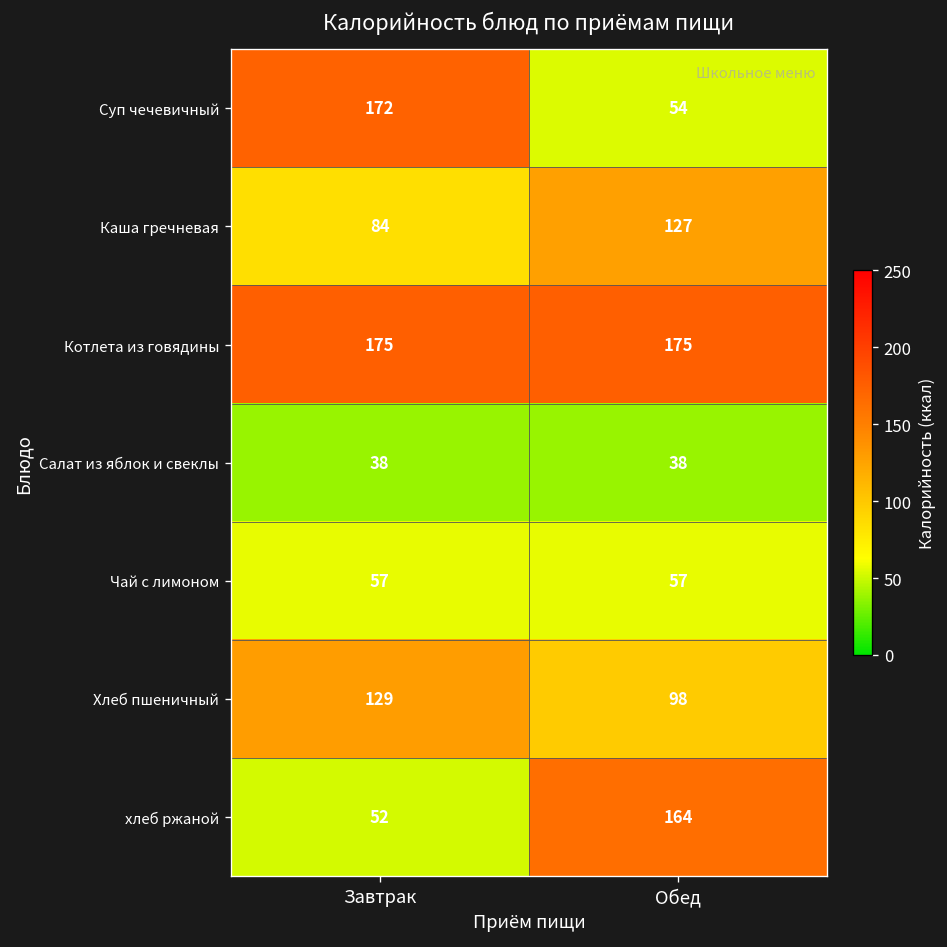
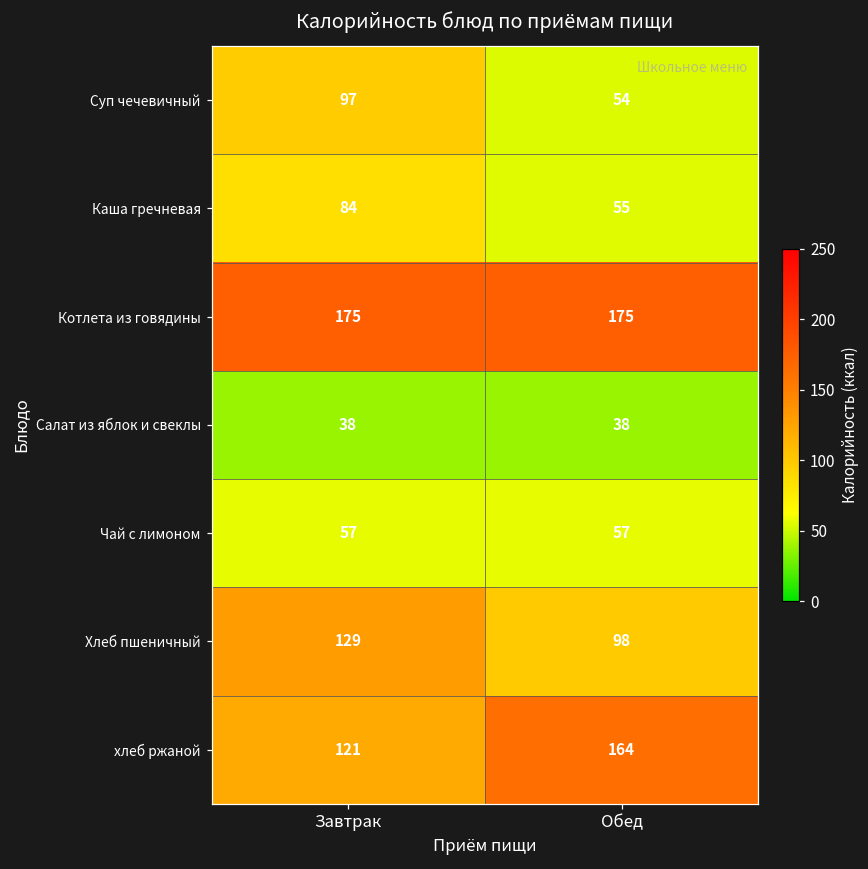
Суп чечевичный, Завтрак: 172 -> 97
Каша гречневая, Обед: 127 -> 55
хлеб ржаной, Завтрак: 52 -> 121
